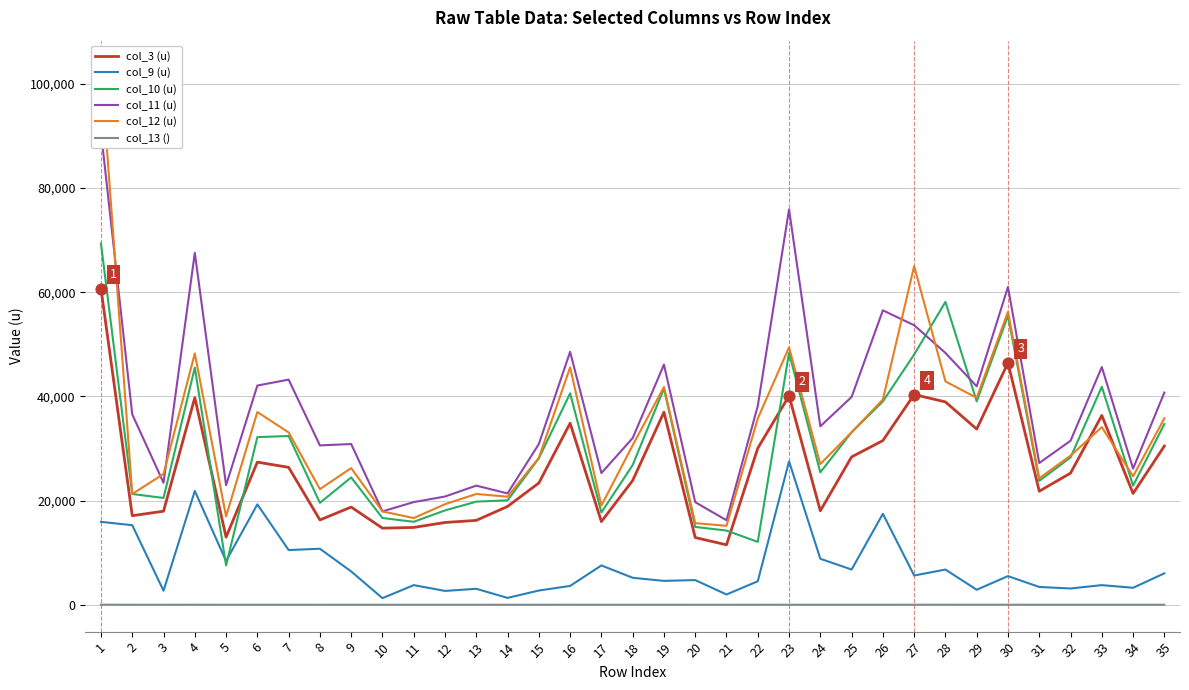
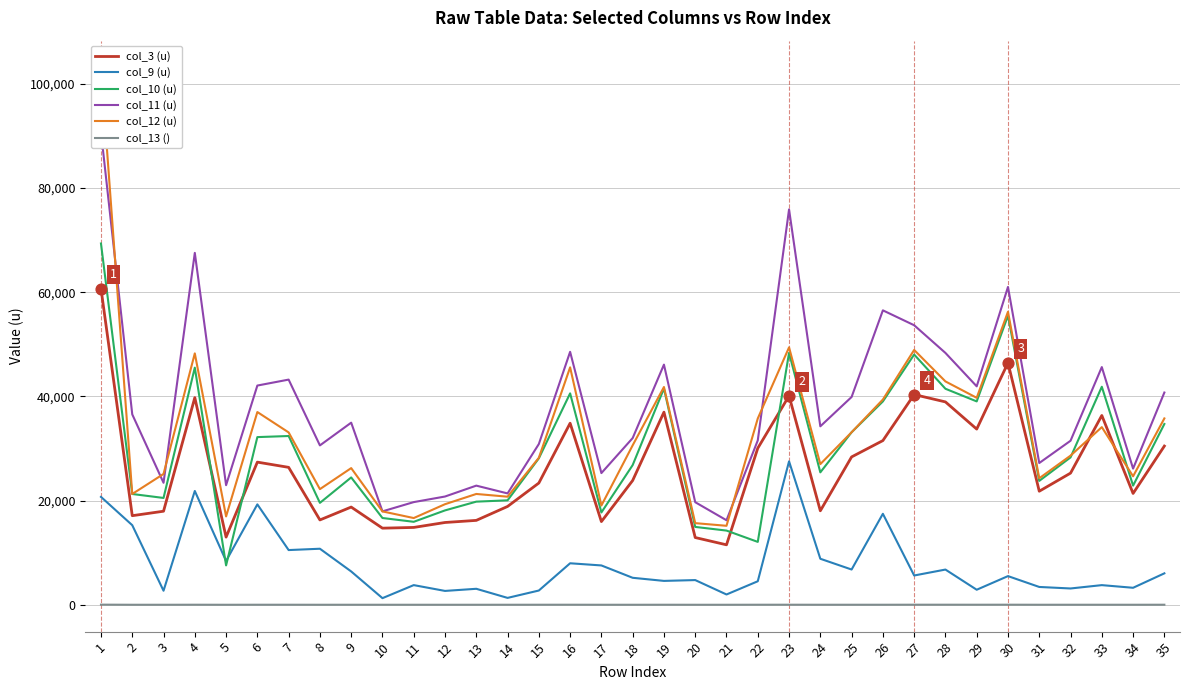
col_9 (u), 1: 16,000 -> 21,000
col_11 (u), 9: 31,000 -> 35,000
col_9 (u), 16: 4,000 -> 8,000
col_11 (u), 22: 38,000 -> 32,000
col_12 (u), 27: 65,000 -> 49,000
col_10 (u), 28: 58,000 -> 41,000
